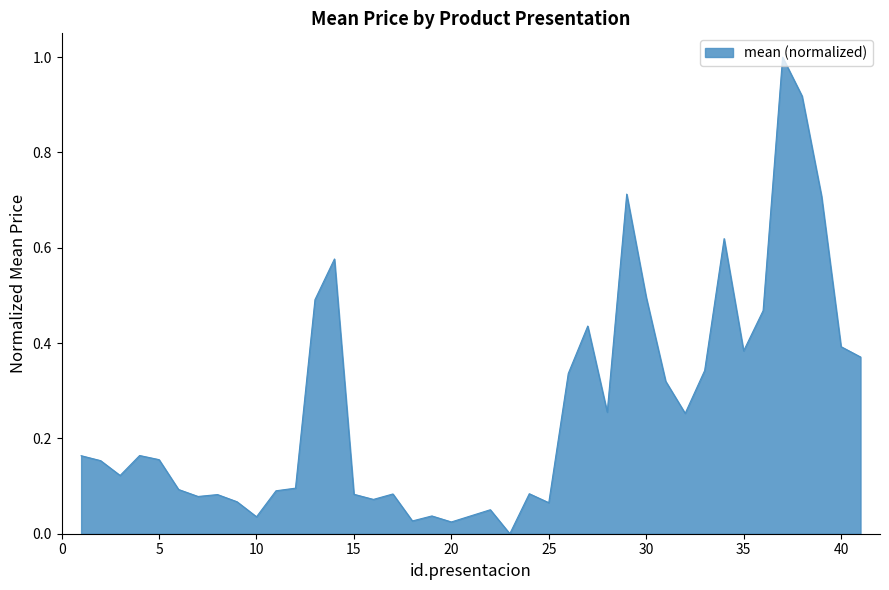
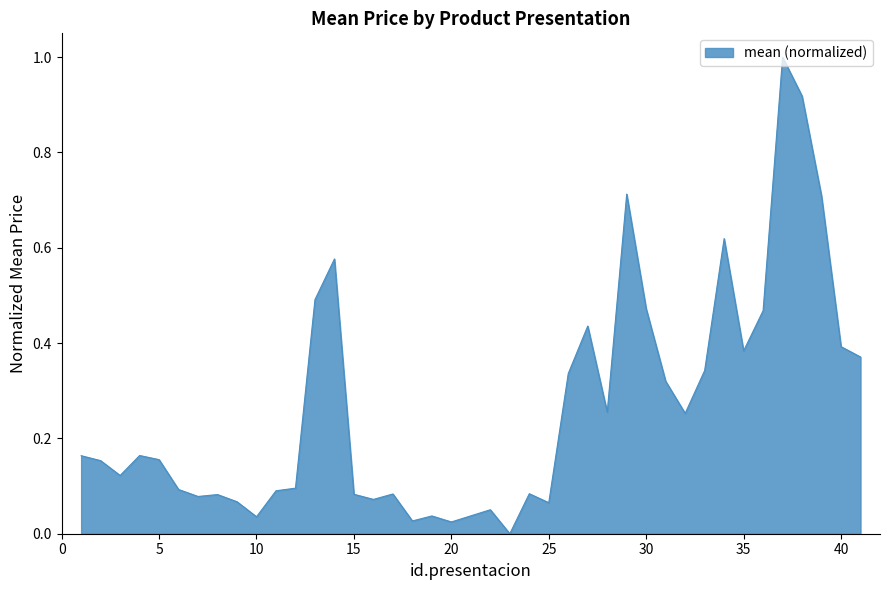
30: 0.50 -> 0.47
